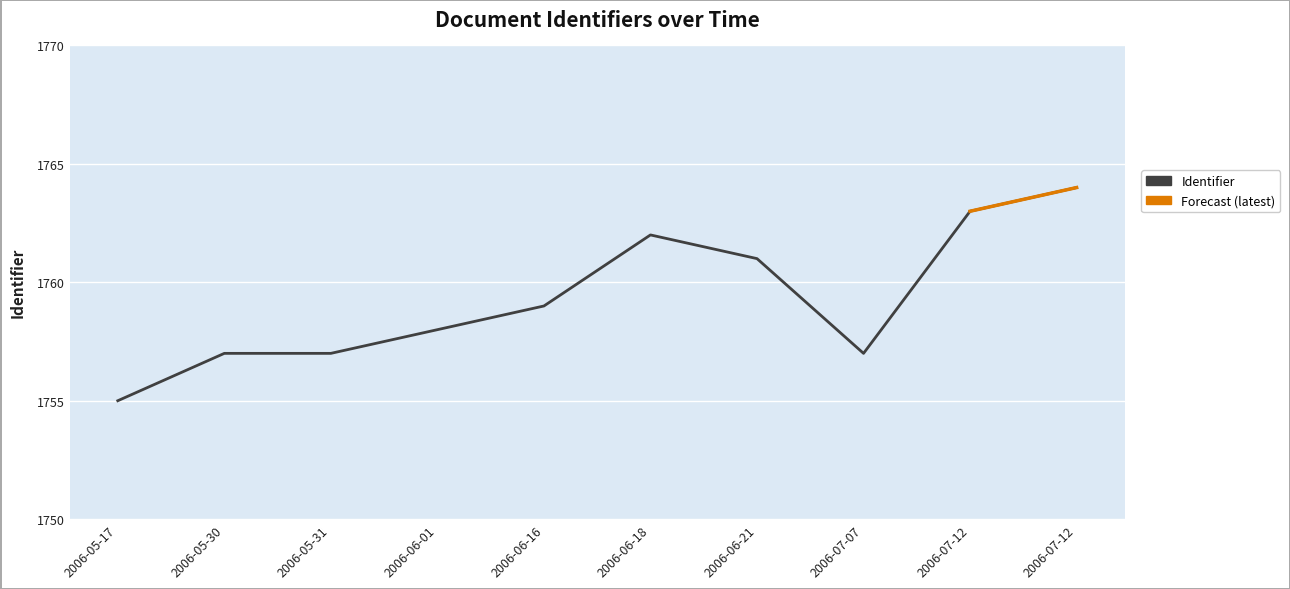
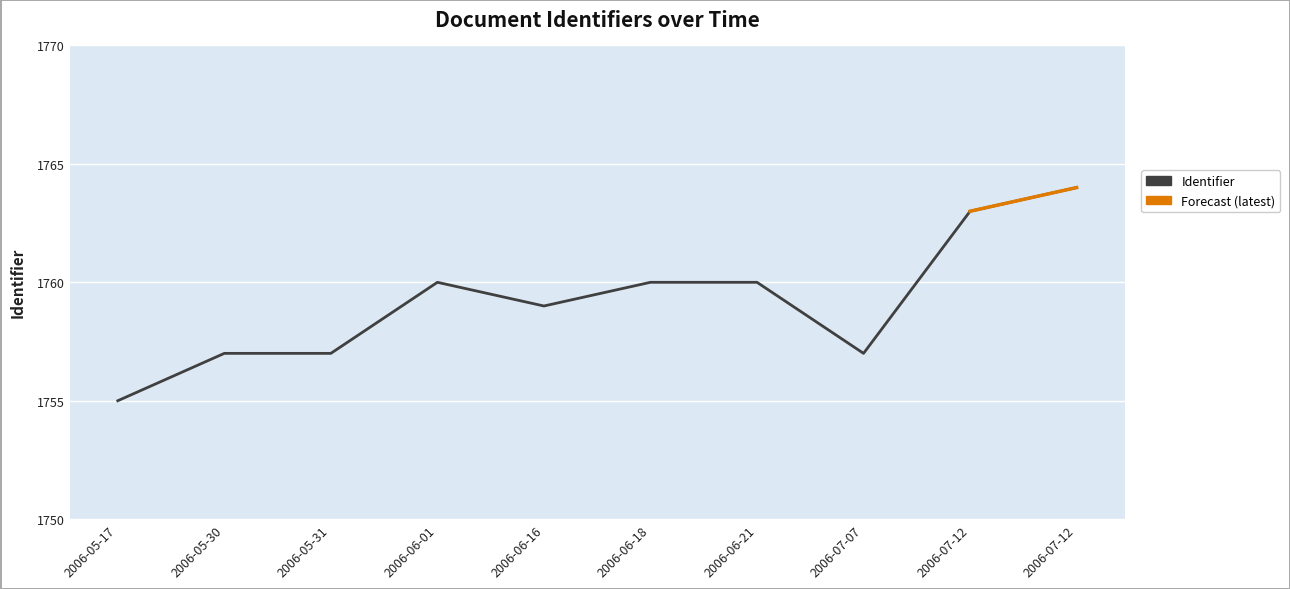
Identifier, 2006-06-01: 1758 -> 1760
Identifier, 2006-06-18: 1762 -> 1760
Identifier, 2006-06-21: 1761 -> 1760
